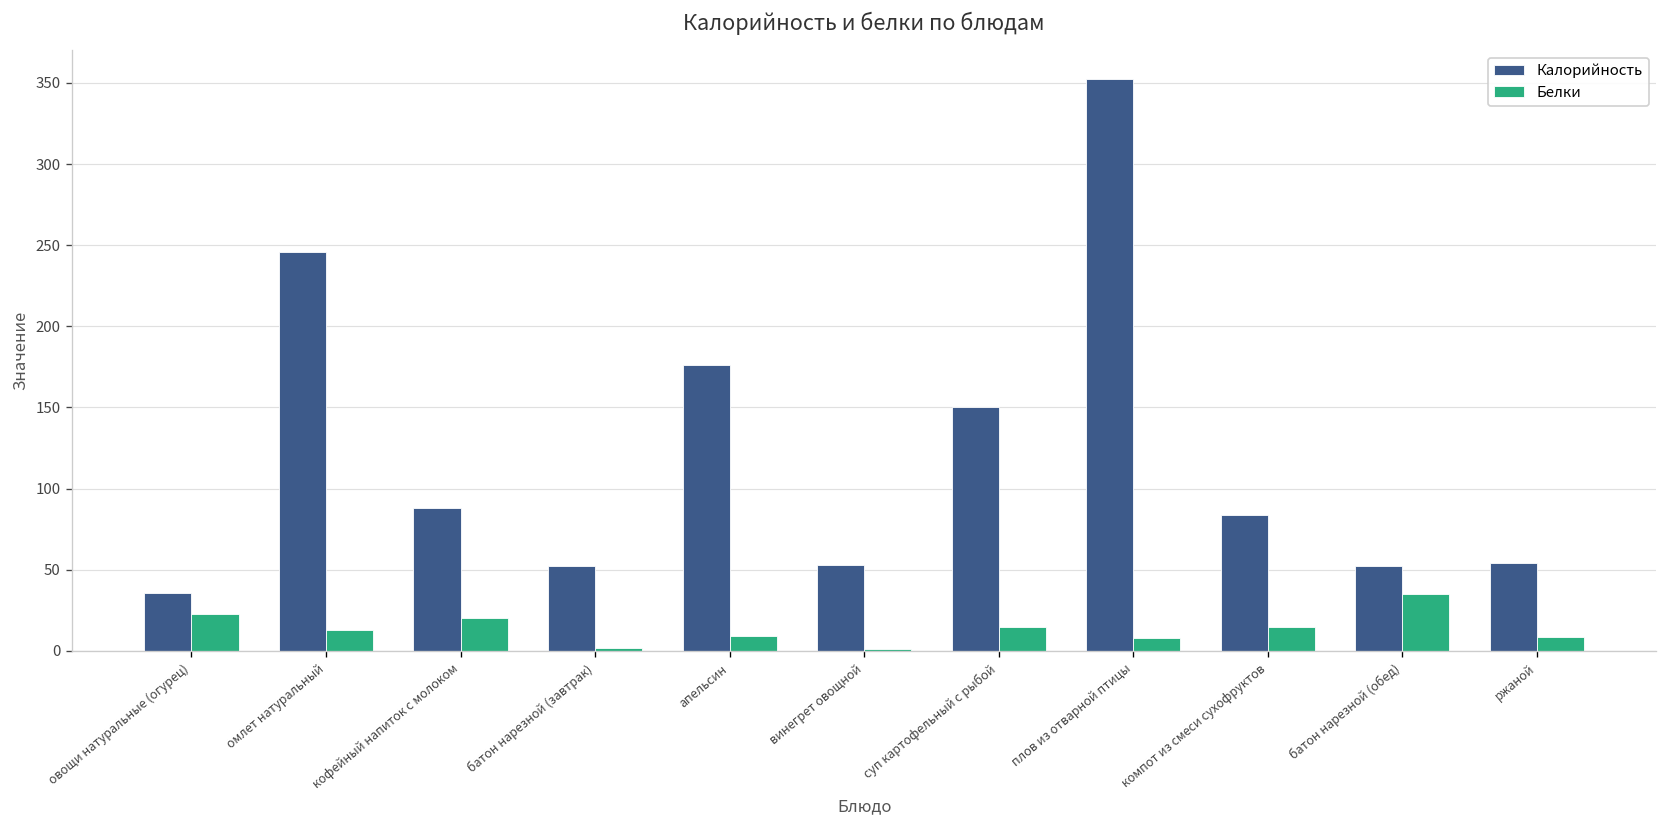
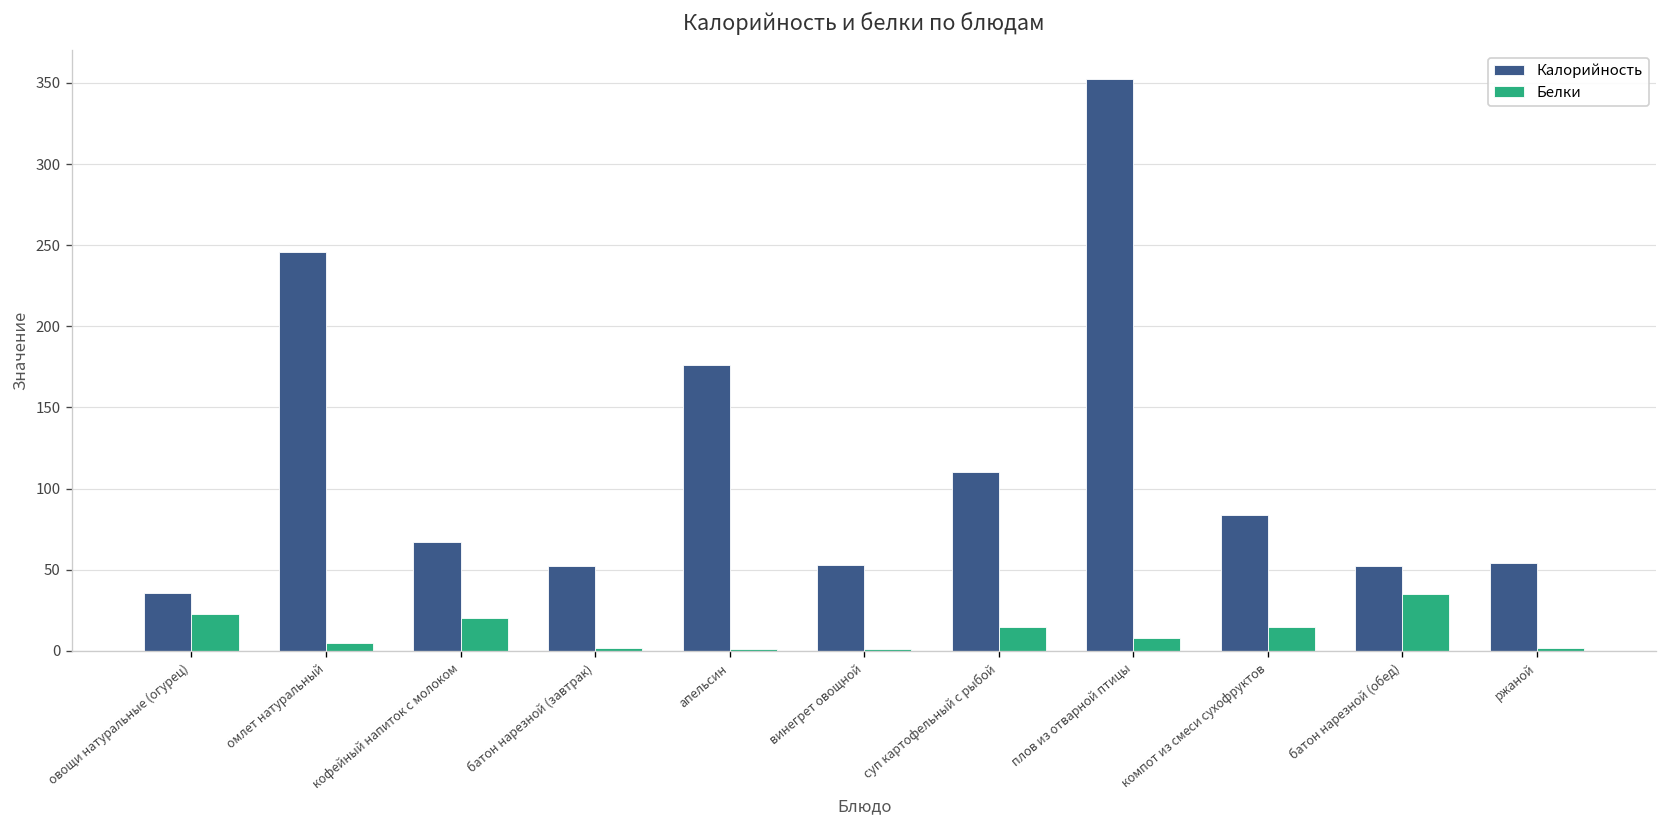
Белки, омлет натуральный: 13 -> 5
Калорийность, кофейный напиток с молоком: 88 -> 67
Белки, апельсин: 9 -> 1
Калорийность, суп картофельный с рыбой: 150 -> 110
Белки, ржаной: 9 -> 2
